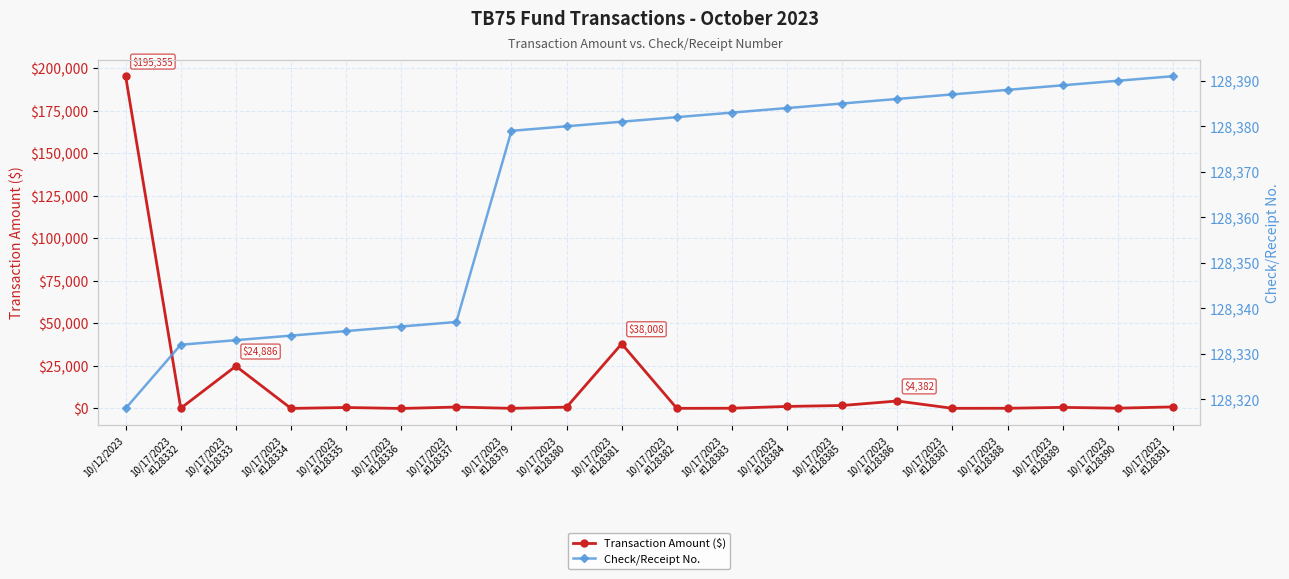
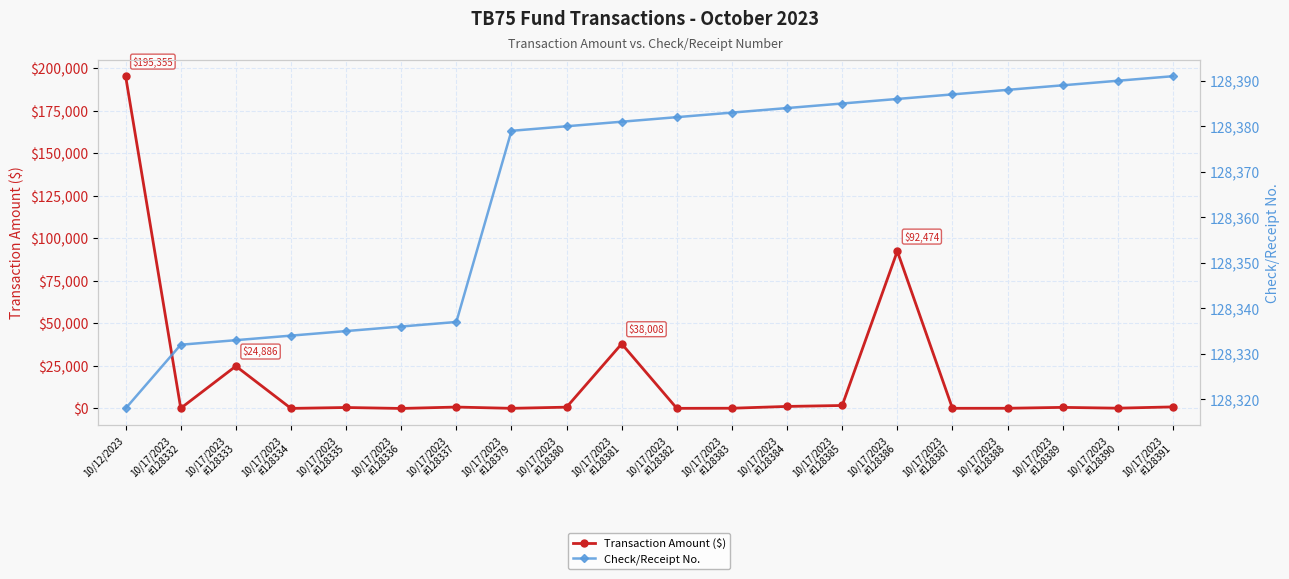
Transaction Amount ($), 10/17/2023 #128386: $4,382 -> $92,474
